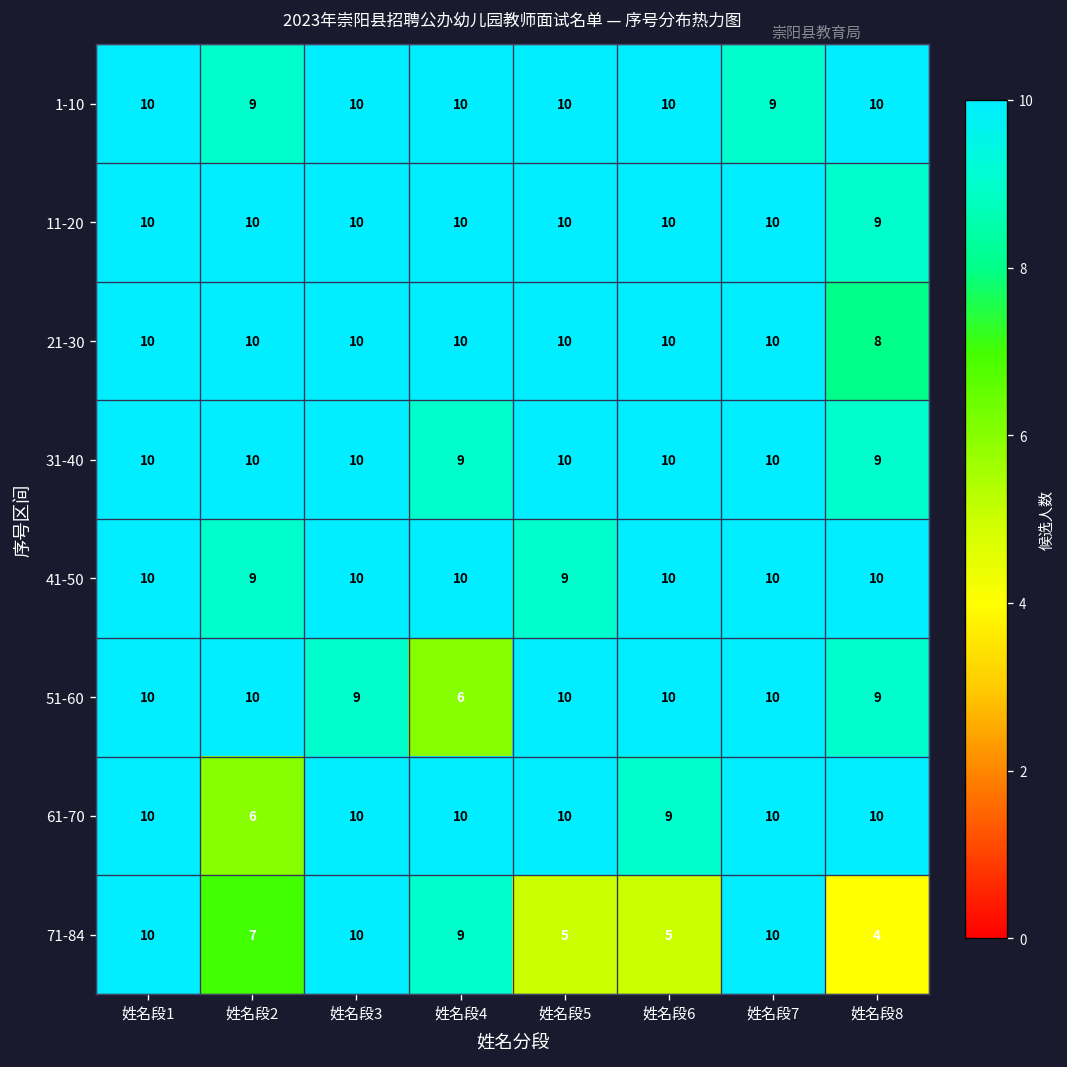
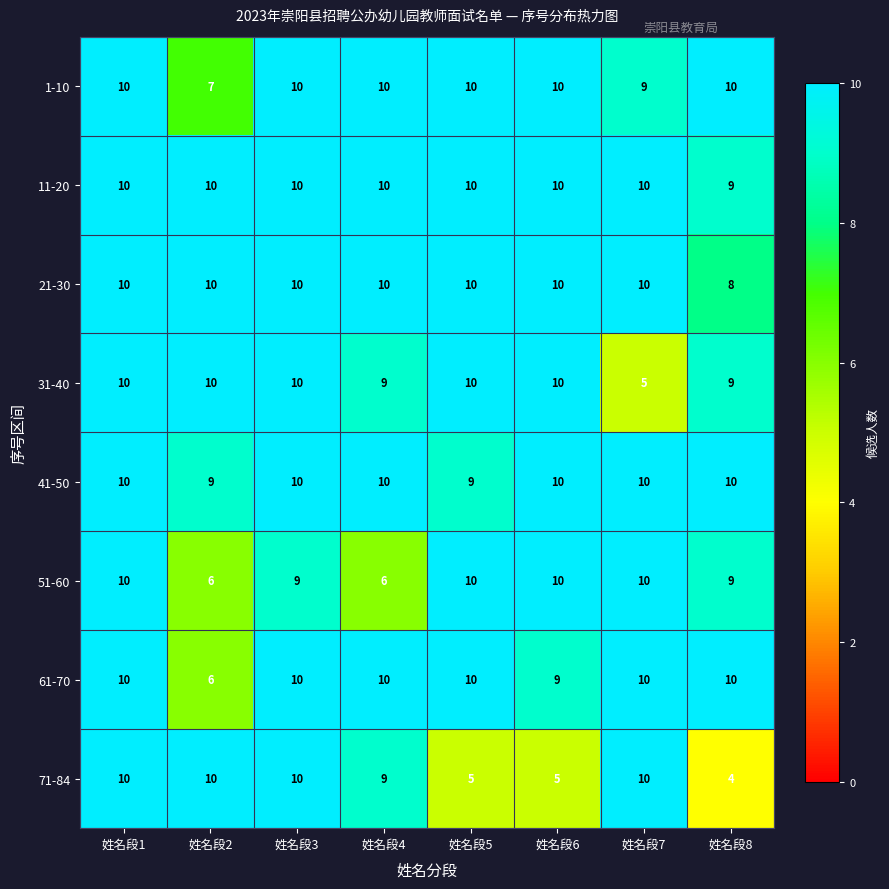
1-10, 姓名段2: 9 -> 7
31-40, 姓名段7: 10 -> 5
51-60, 姓名段2: 10 -> 6
71-84, 姓名段2: 7 -> 10
